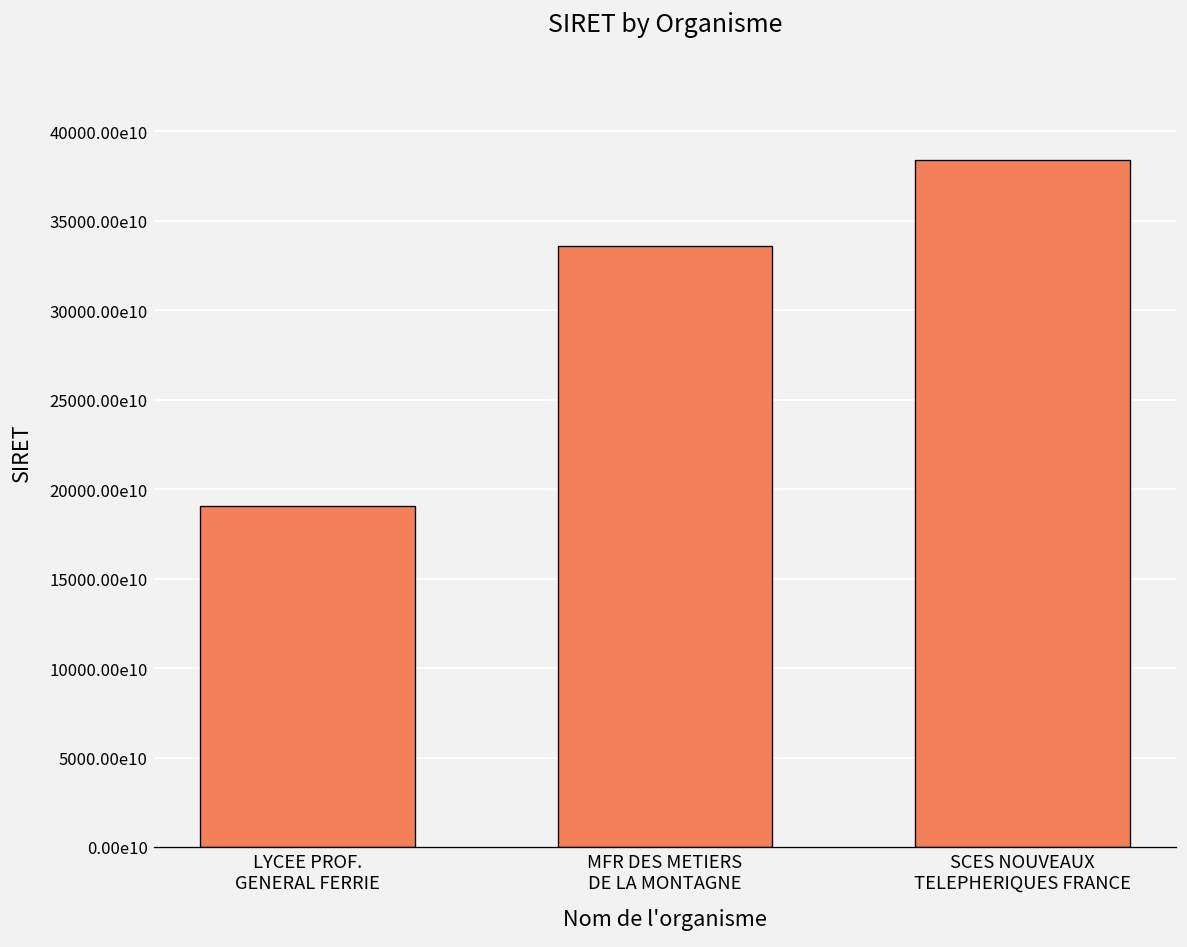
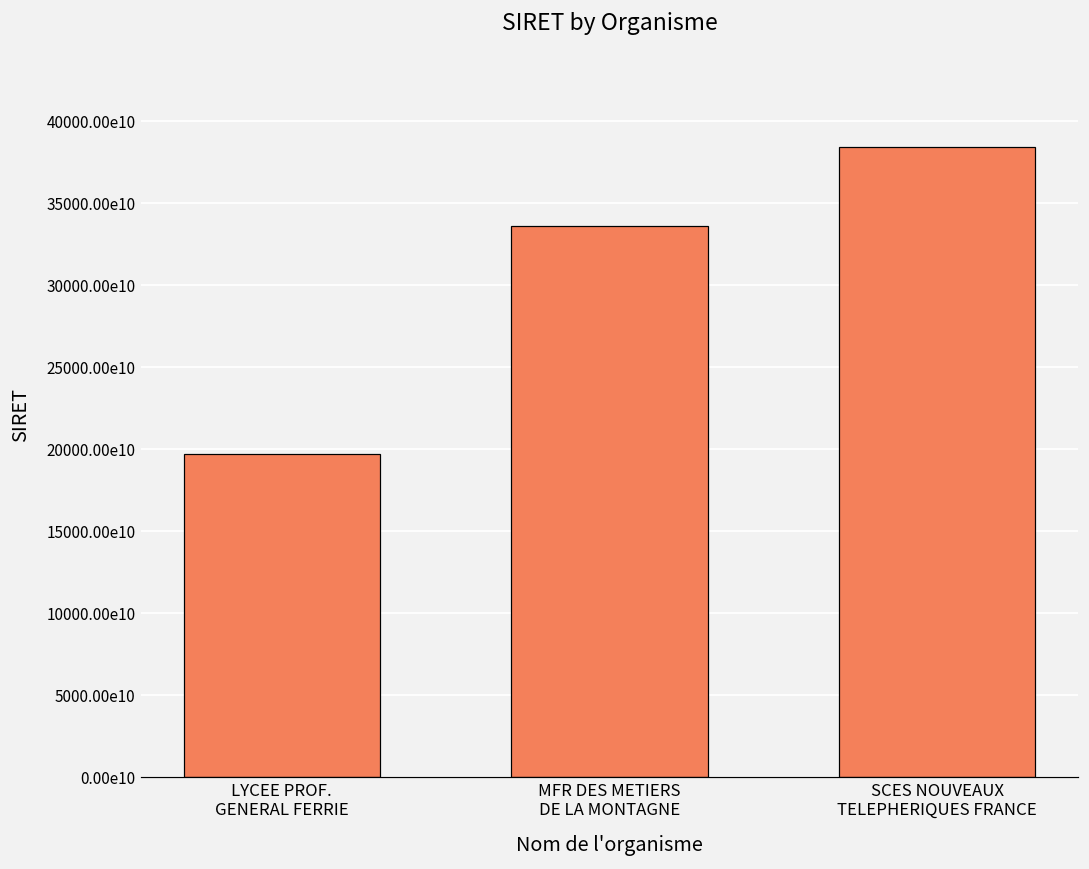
LYCEE PROF. GENERAL FERRIE: 191000000000000 -> 197000000000000
